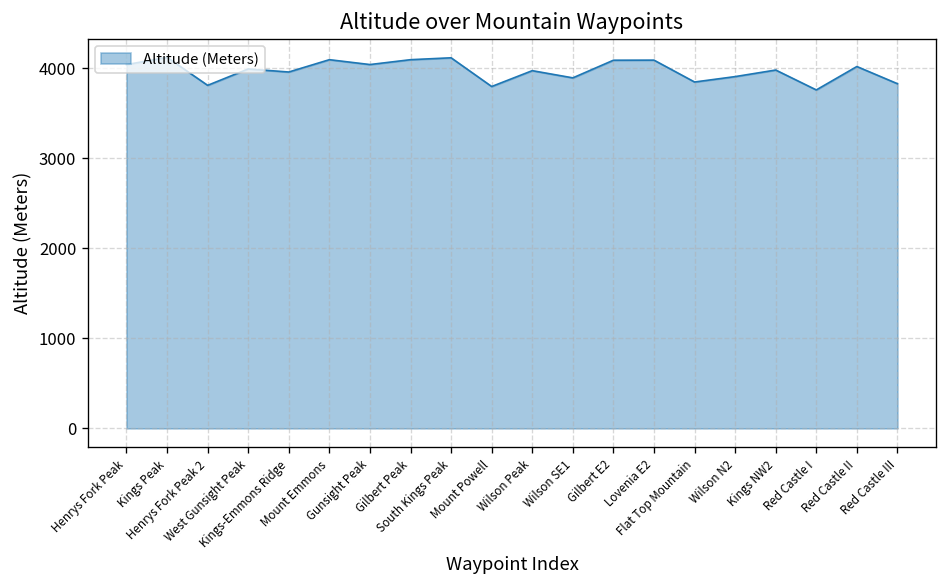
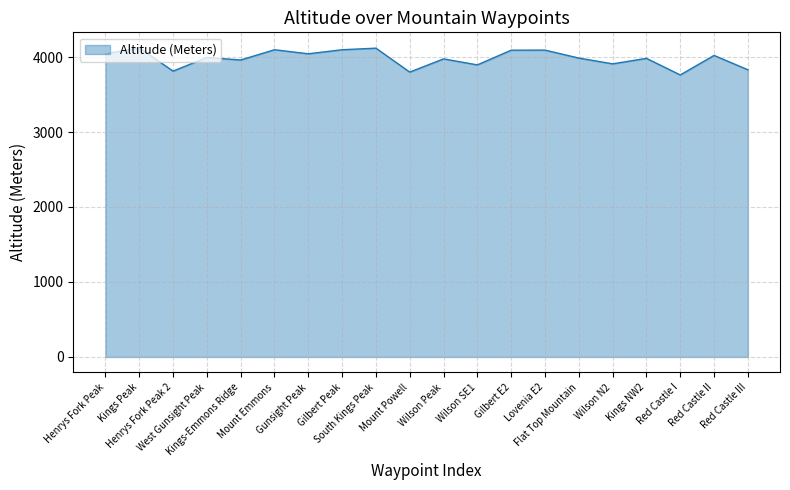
Flat Top Mountain: 3800 -> 4000
